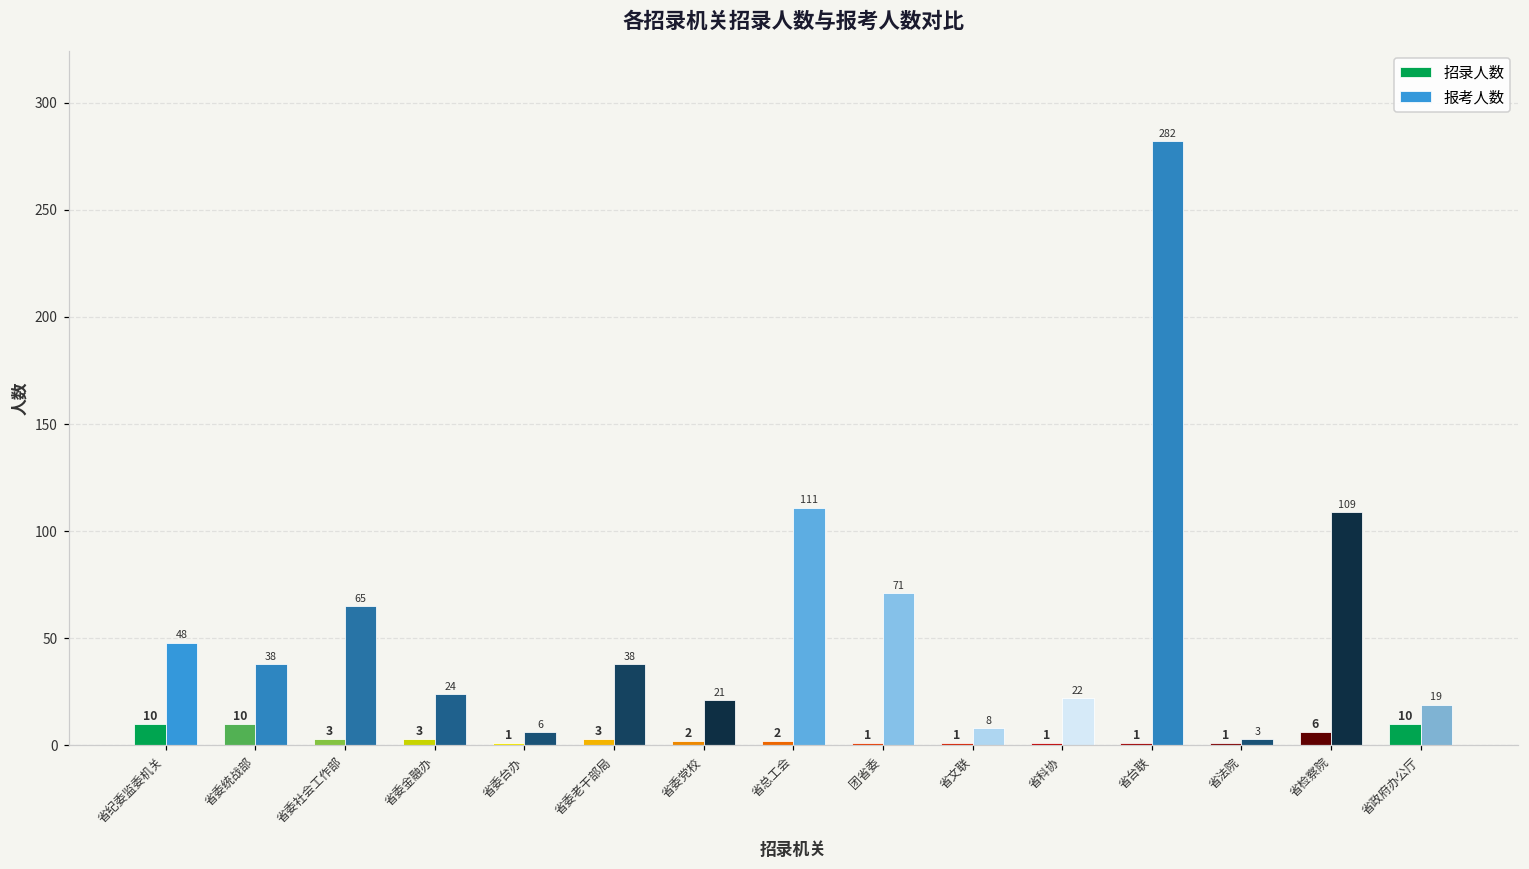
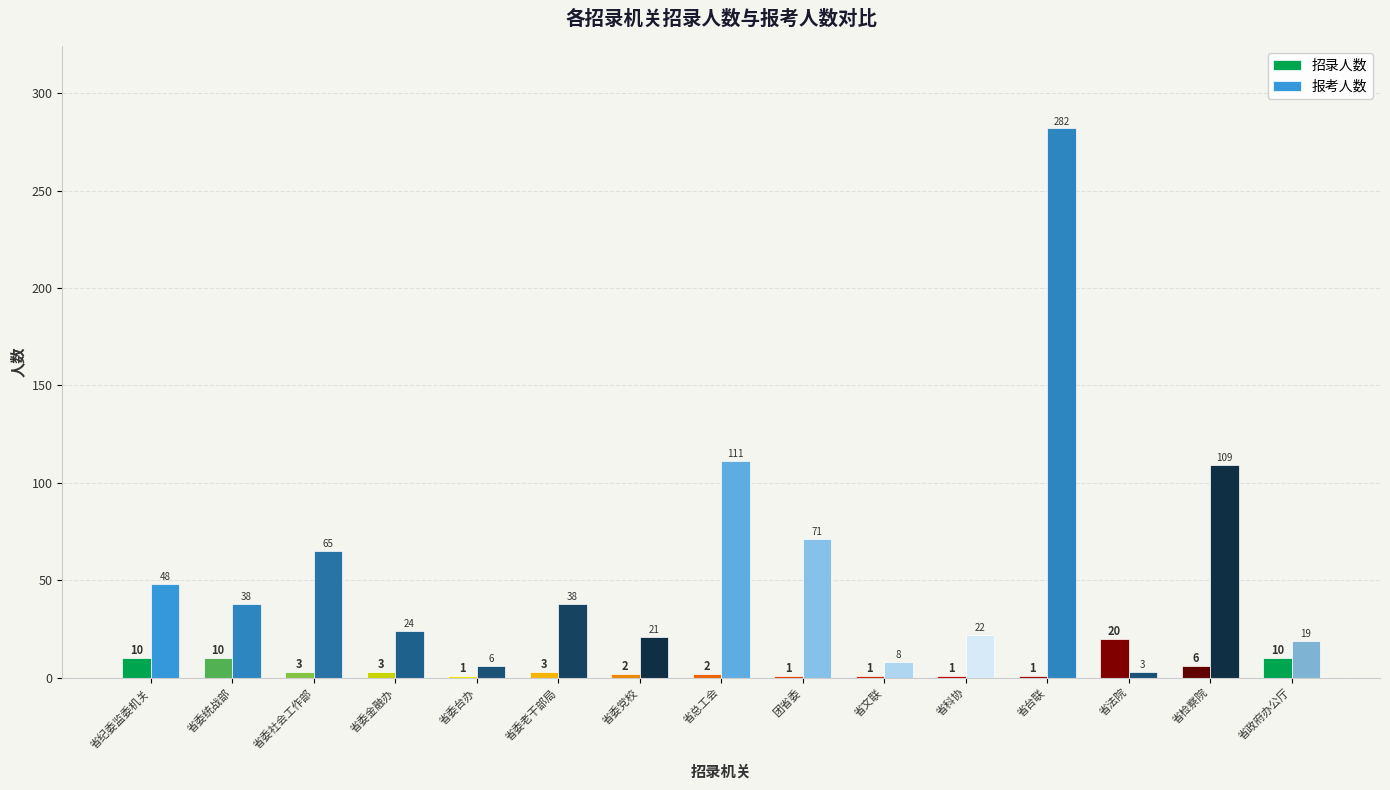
招录人数, 省法院: 1 -> 20
